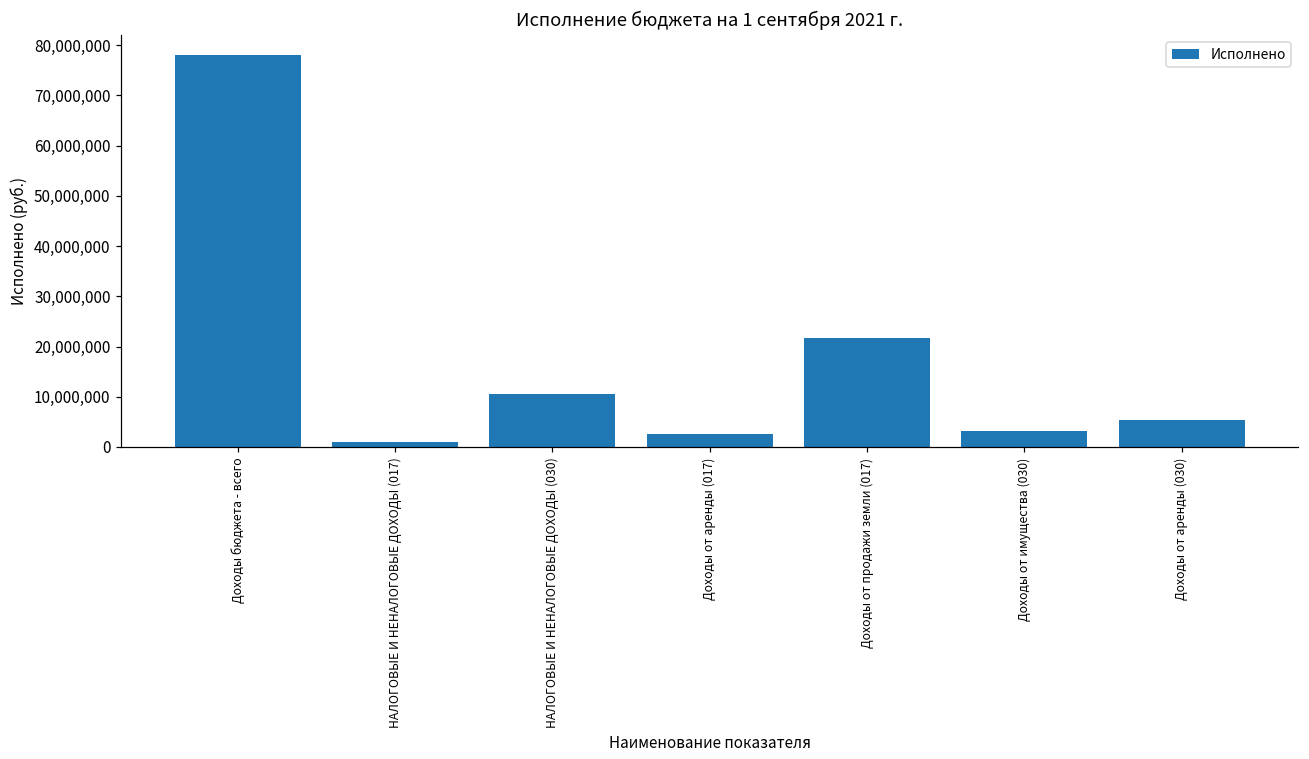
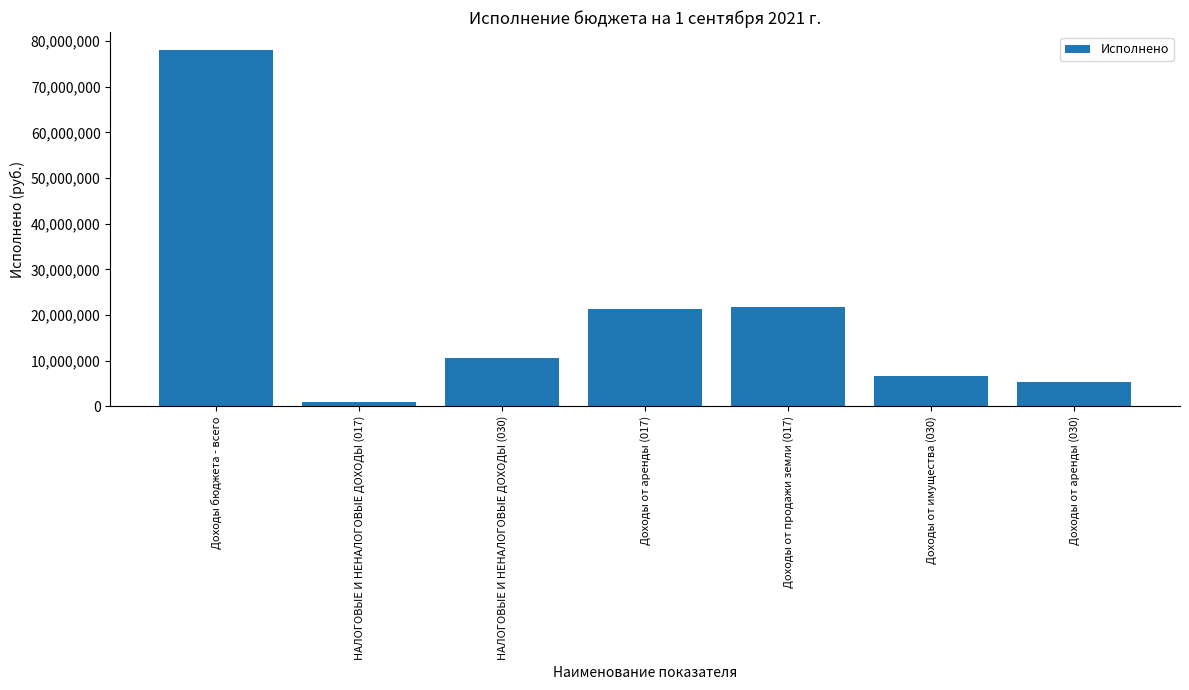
Доходы от аренды (017): 3,000,000 -> 21,000,000
Доходы от имущества (030): 3,000,000 -> 7,000,000
